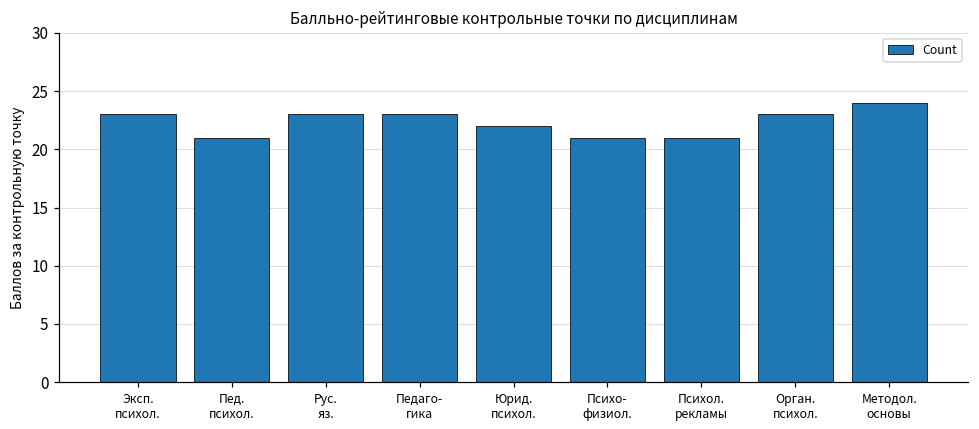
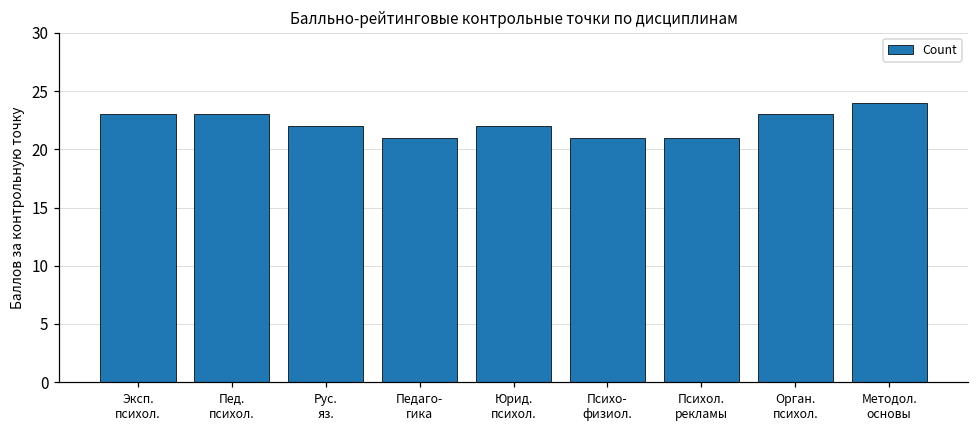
Пед. психол.: 21 -> 23
Рус. яз.: 23 -> 22
Педаго- гика: 23 -> 21
